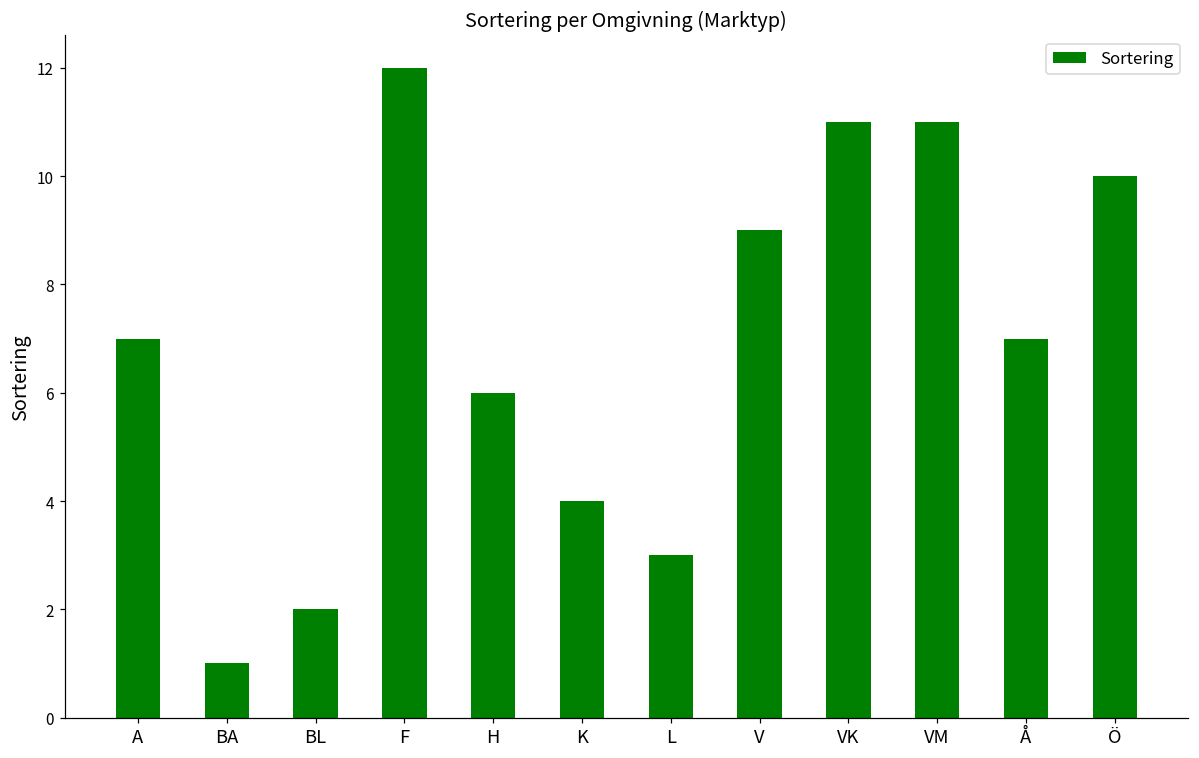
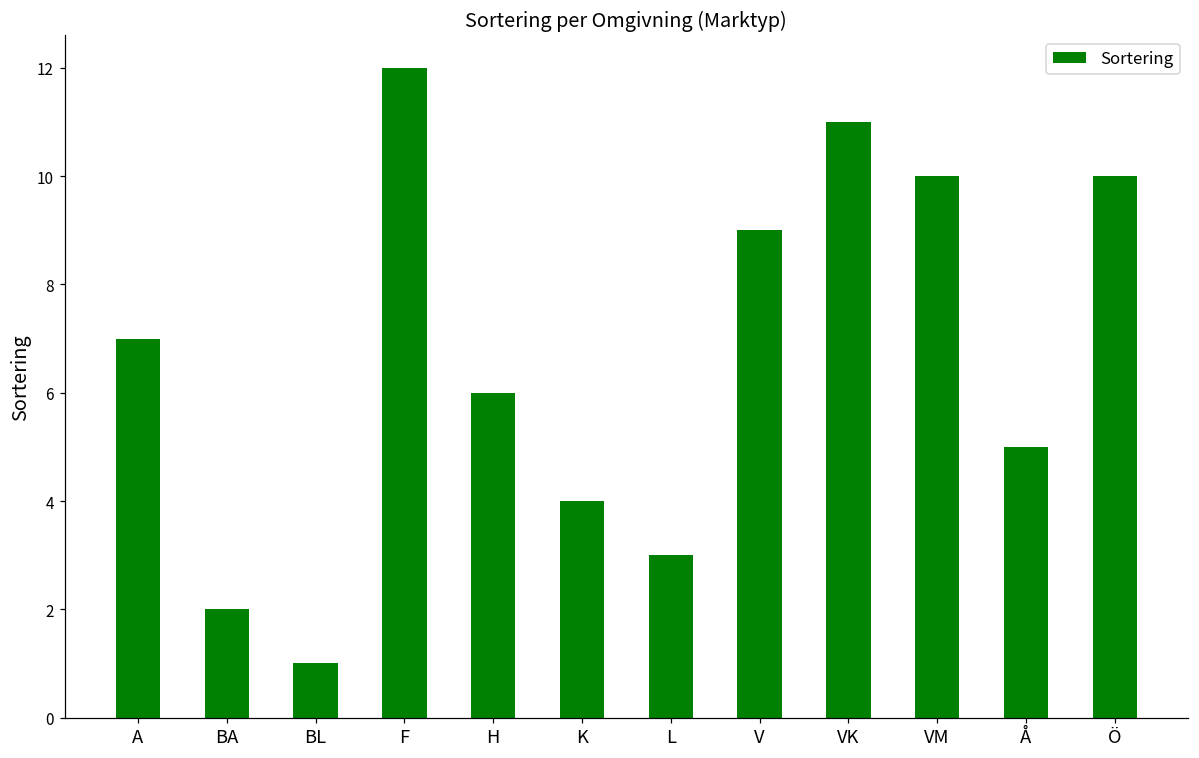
BA: 1 -> 2
BL: 2 -> 1
VM: 11 -> 10
Å: 7 -> 5
